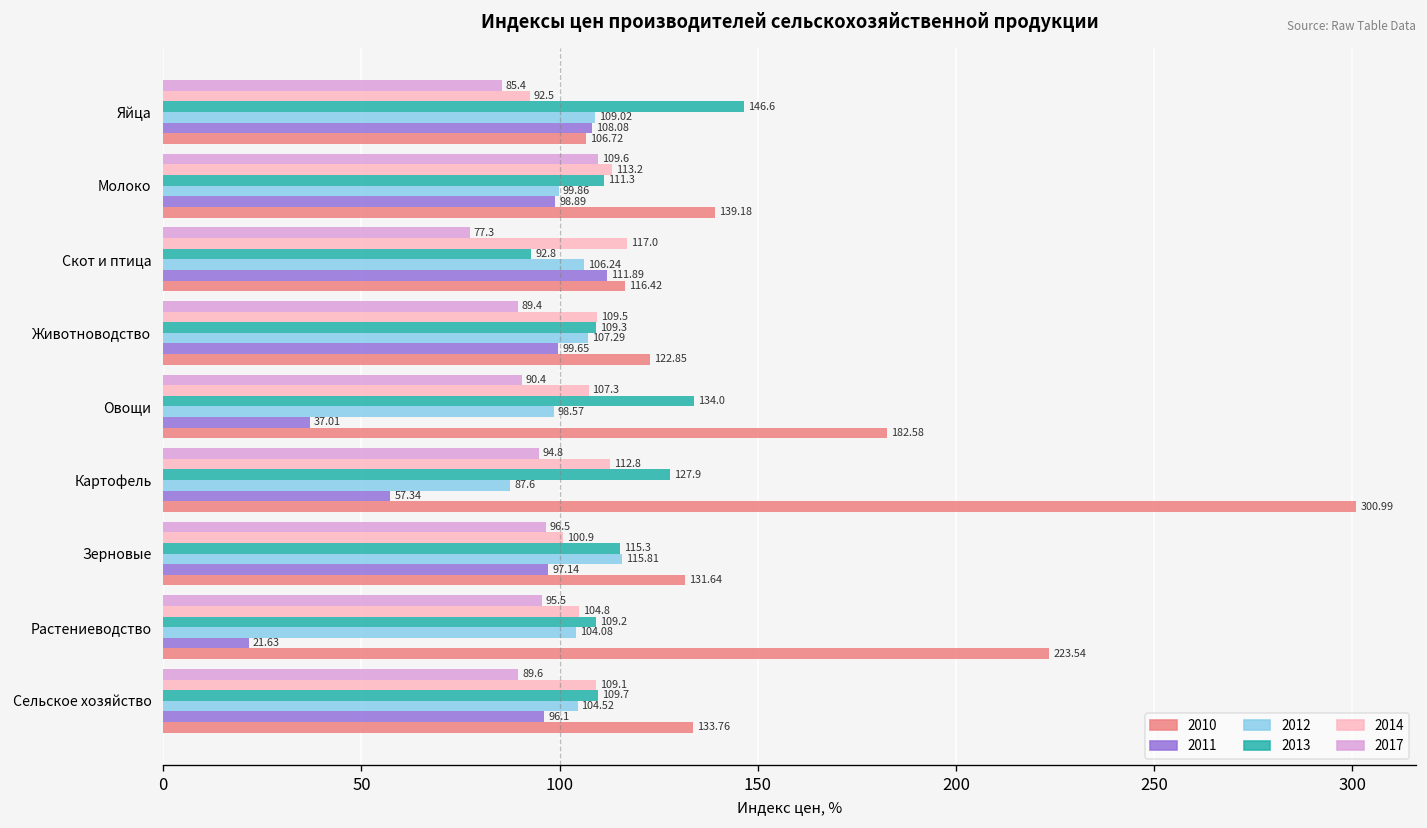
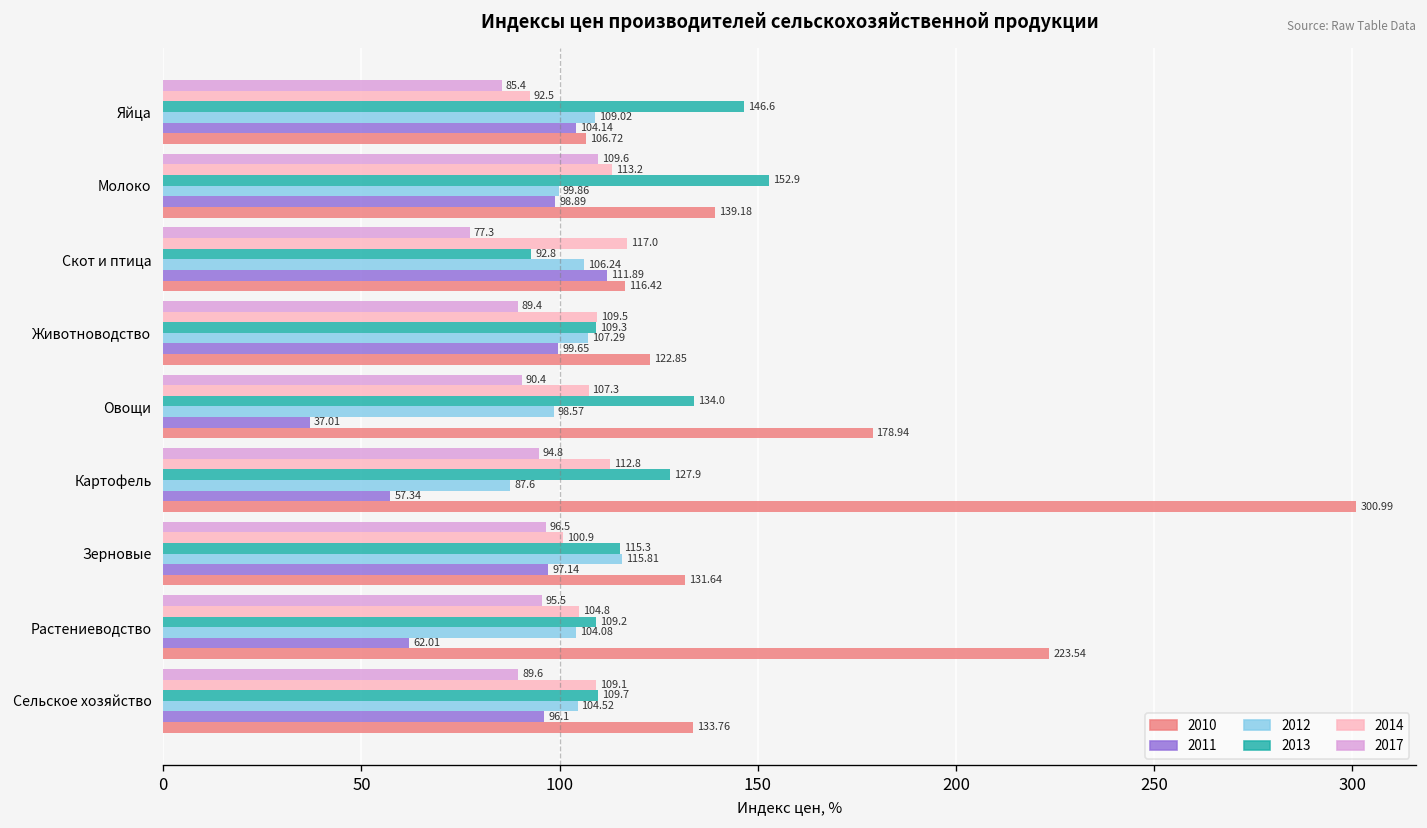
2011, Яйца: 108.08 -> 104.14
2013, Молоко: 111.3 -> 152.9
2010, Овощи: 182.58 -> 178.94
2011, Растениеводство: 21.63 -> 62.01
